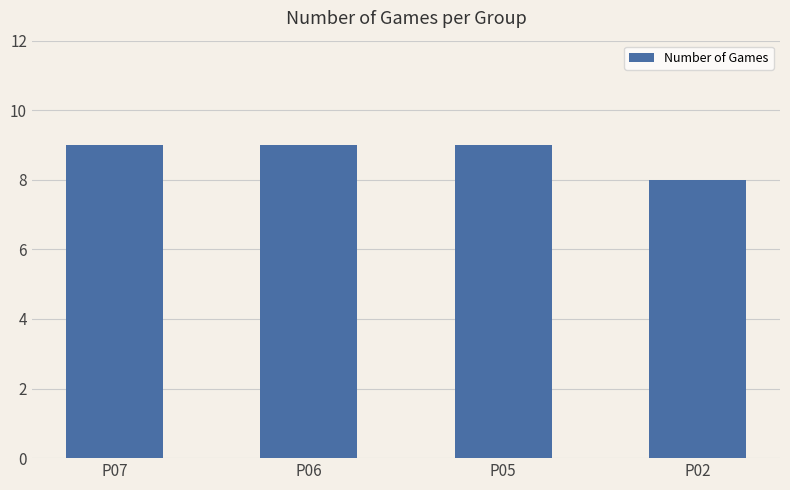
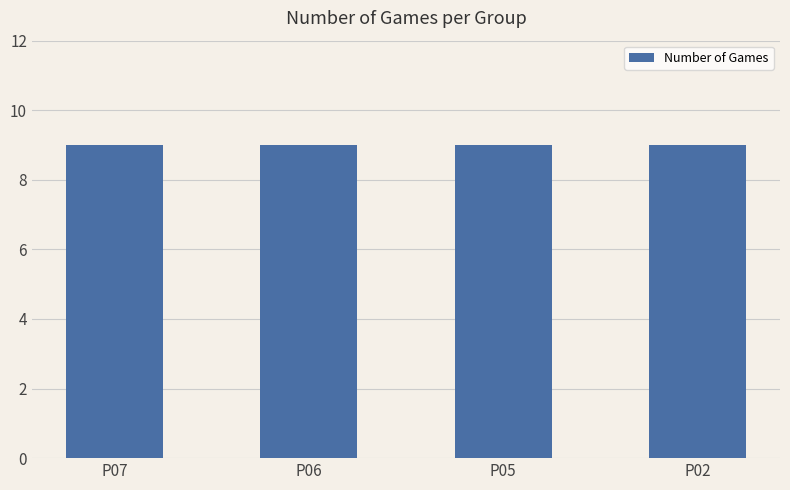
P02: 8 -> 9
